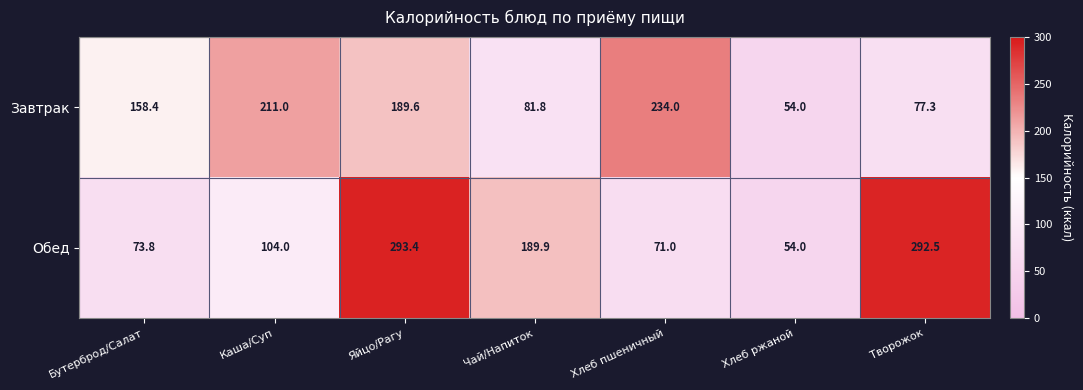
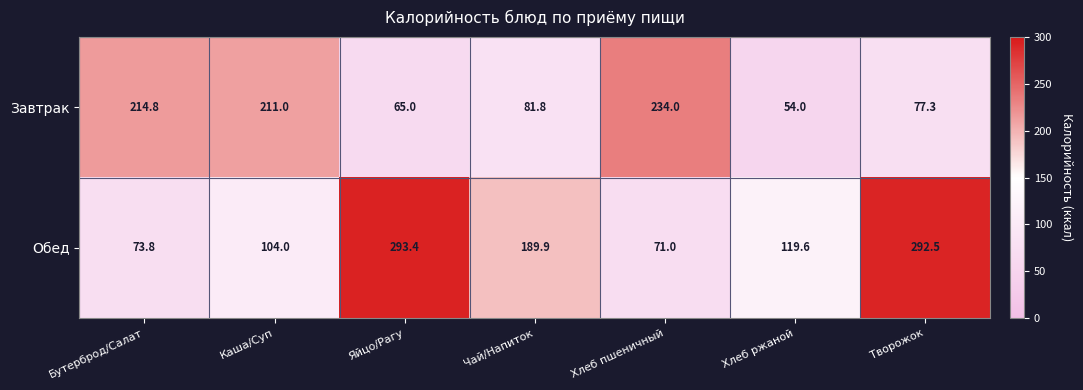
Завтрак, Бутерброд/Салат: 158.4 -> 214.8
Завтрак, Яйцо/Рагу: 189.6 -> 65.0
Обед, Хлеб ржаной: 54.0 -> 119.6
